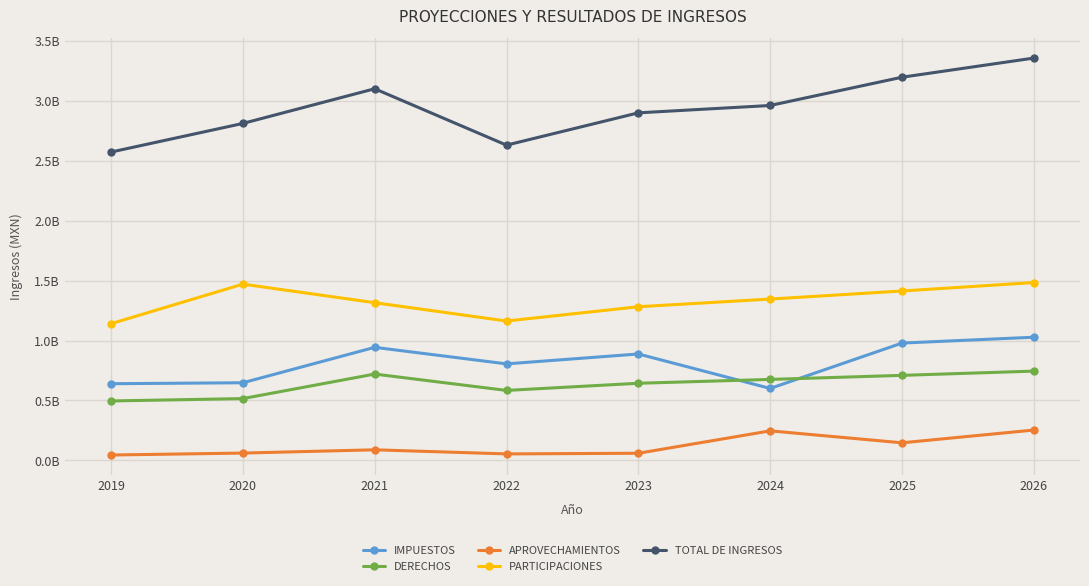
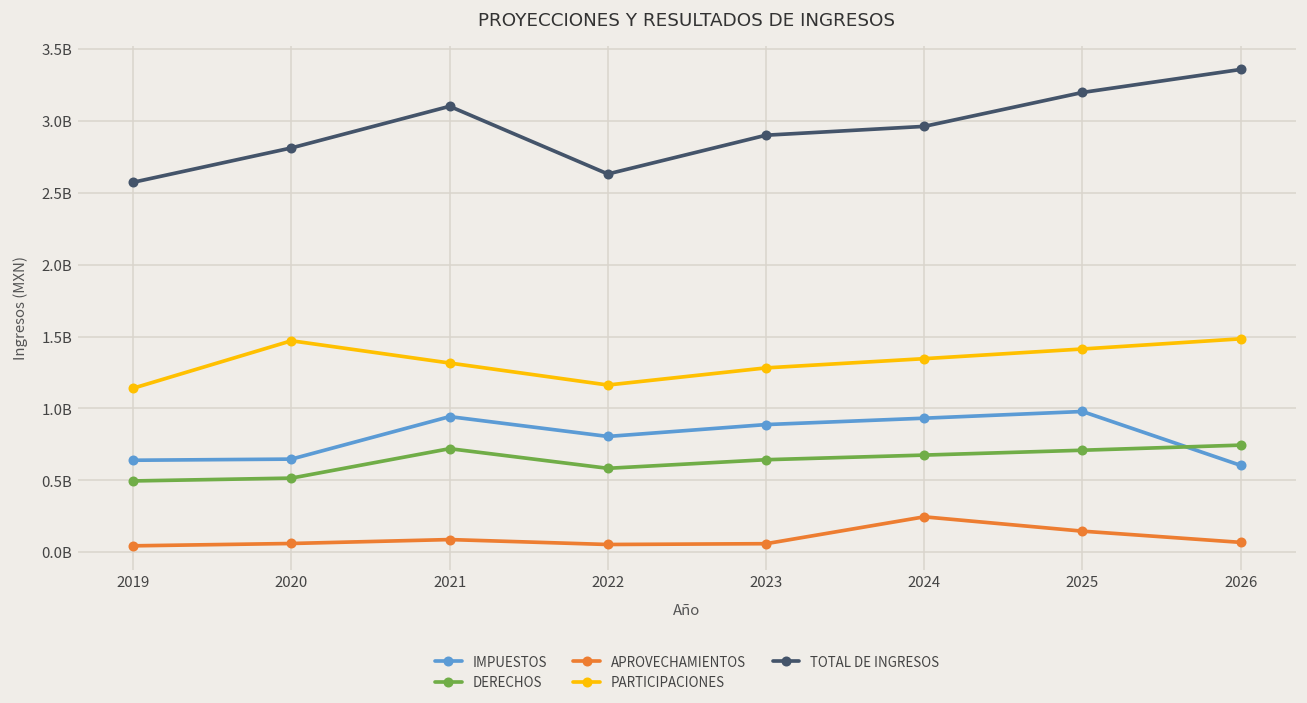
IMPUESTOS, 2024: 600000000 -> 930000000
IMPUESTOS, 2026: 1030000000 -> 600000000
APROVECHAMIENTOS, 2026: 250000000 -> 70000000
